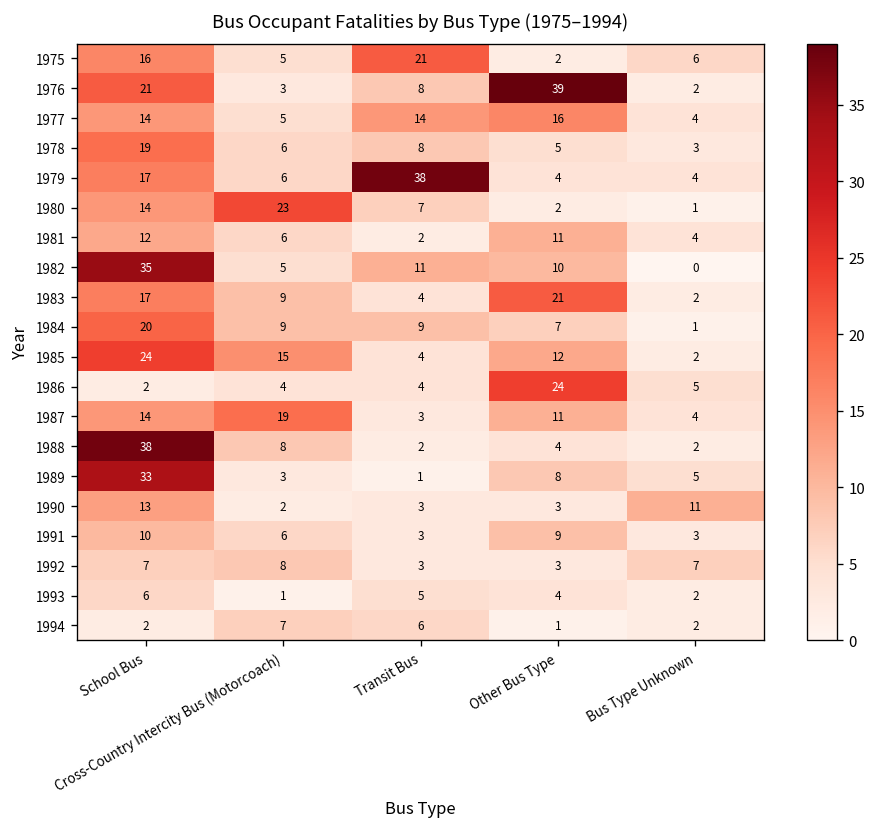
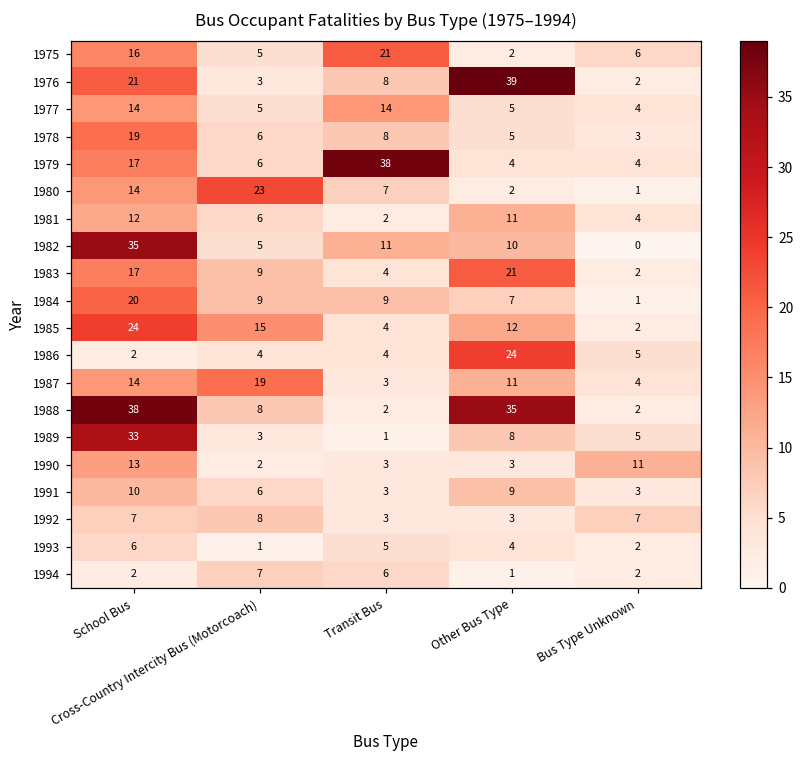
1977, Other Bus Type: 16 -> 5
1988, Other Bus Type: 4 -> 35
